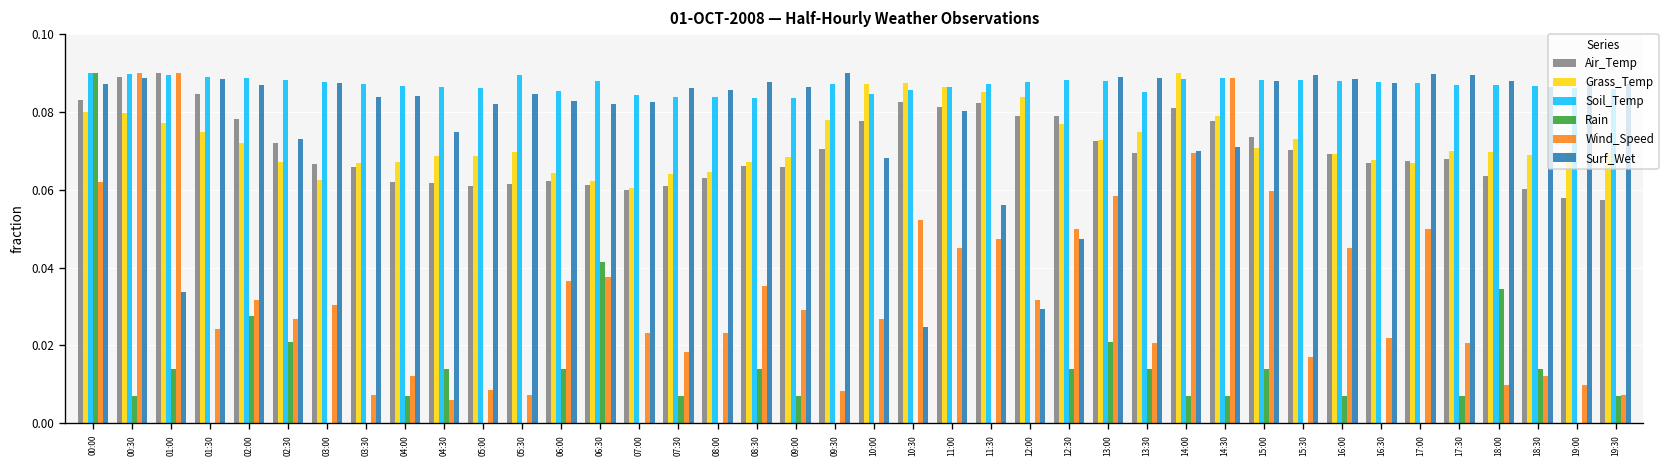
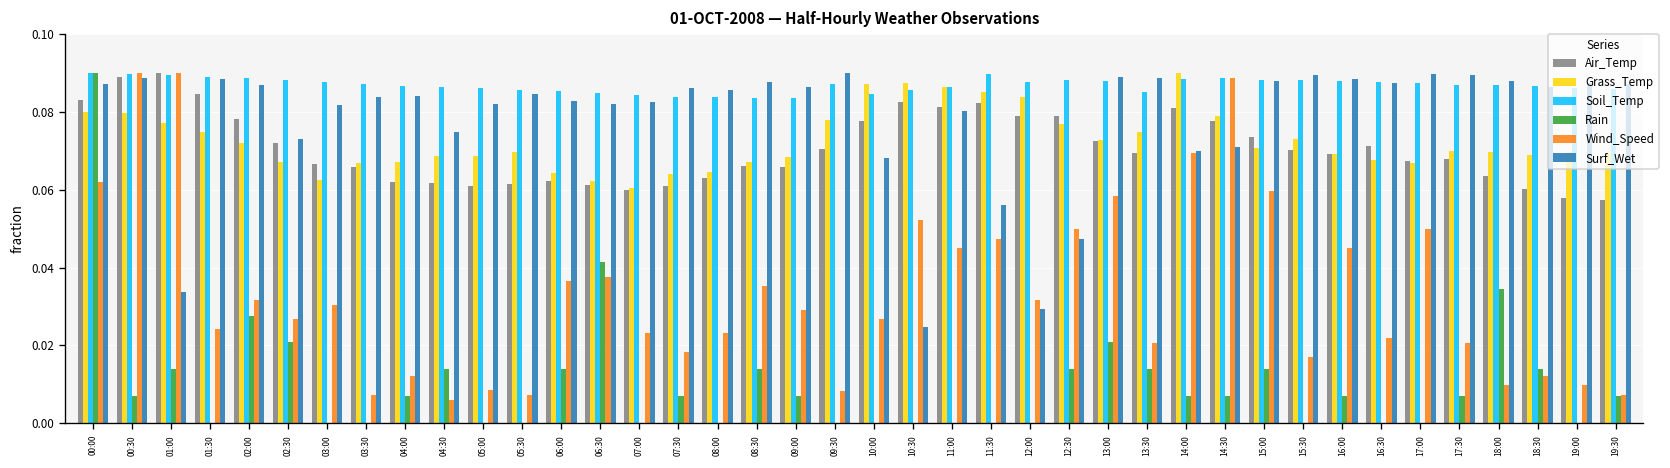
Surf_Wet, 03:00: 0.087 -> 0.082
Soil_Temp, 05:30: 0.089 -> 0.086
Soil_Temp, 06:30: 0.088 -> 0.085
Soil_Temp, 11:30: 0.087 -> 0.090
Air_Temp, 16:30: 0.067 -> 0.071
